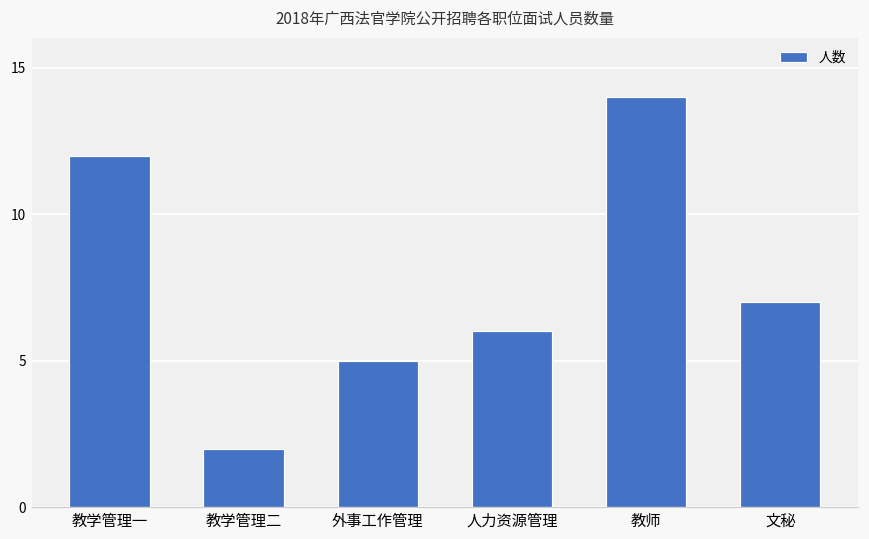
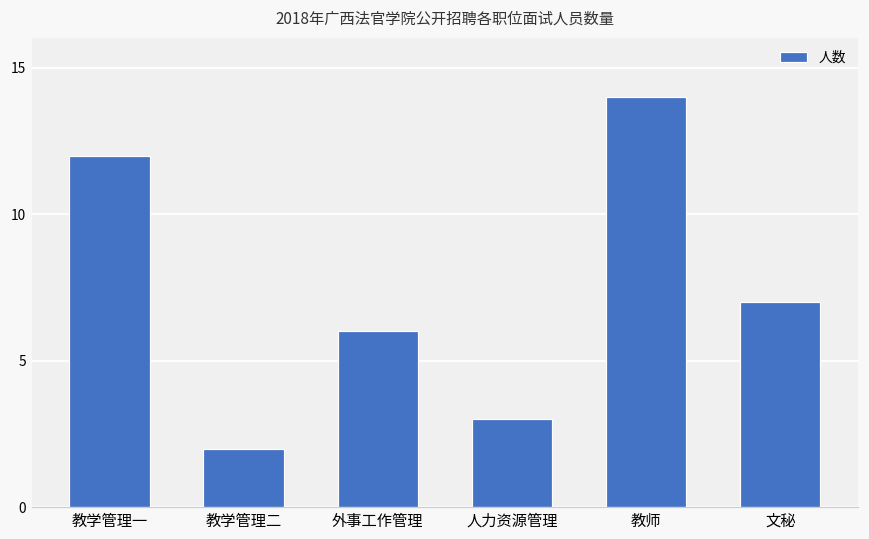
外事工作管理: 5 -> 6
人力资源管理: 6 -> 3
